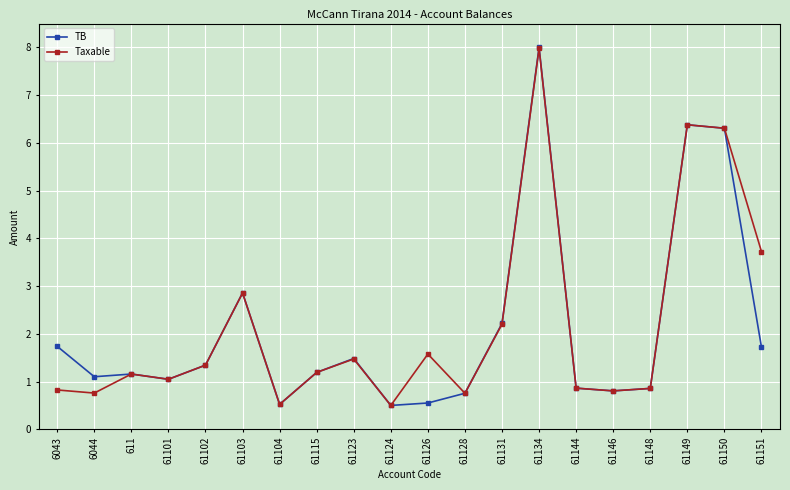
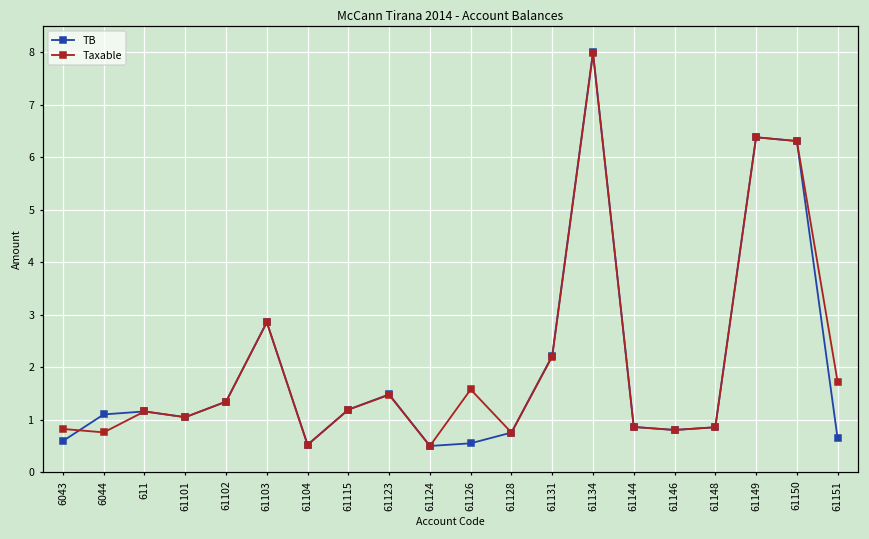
TB, 6043: 1.7 -> 0.6
TB, 61151: 1.7 -> 0.6
Taxable, 61151: 3.7 -> 1.7
